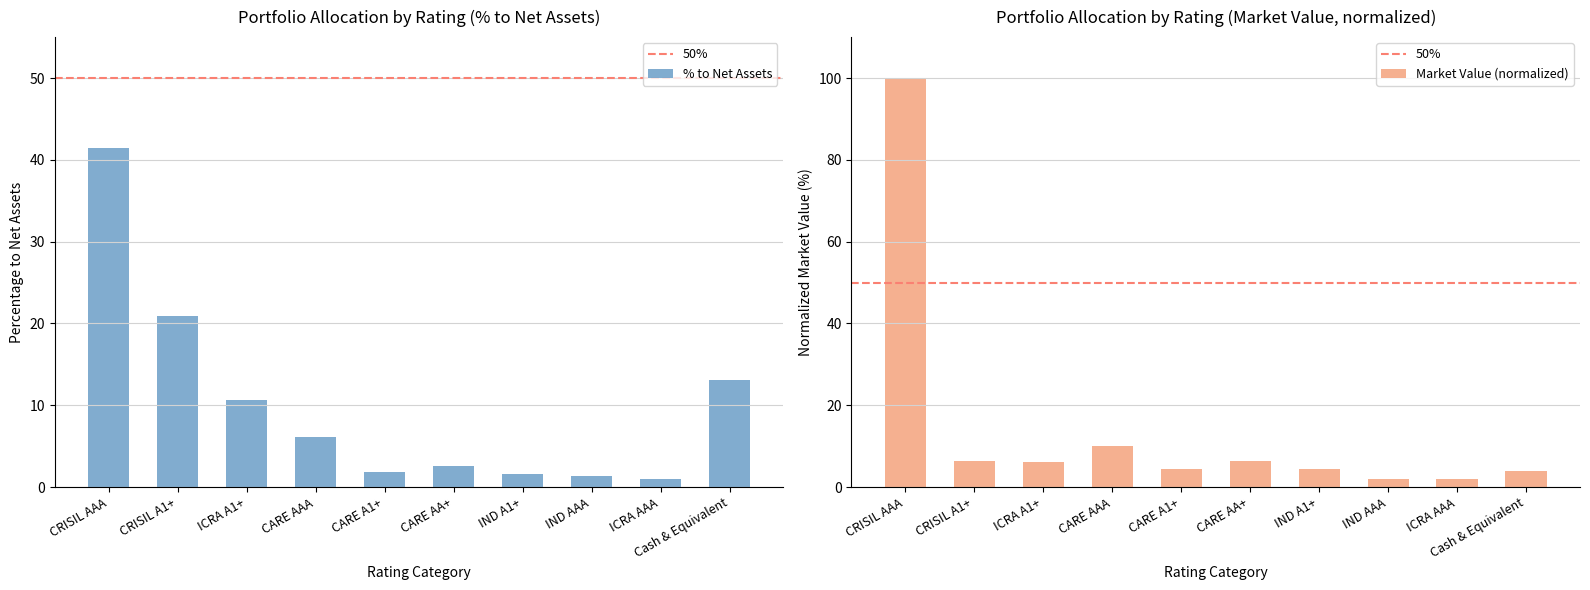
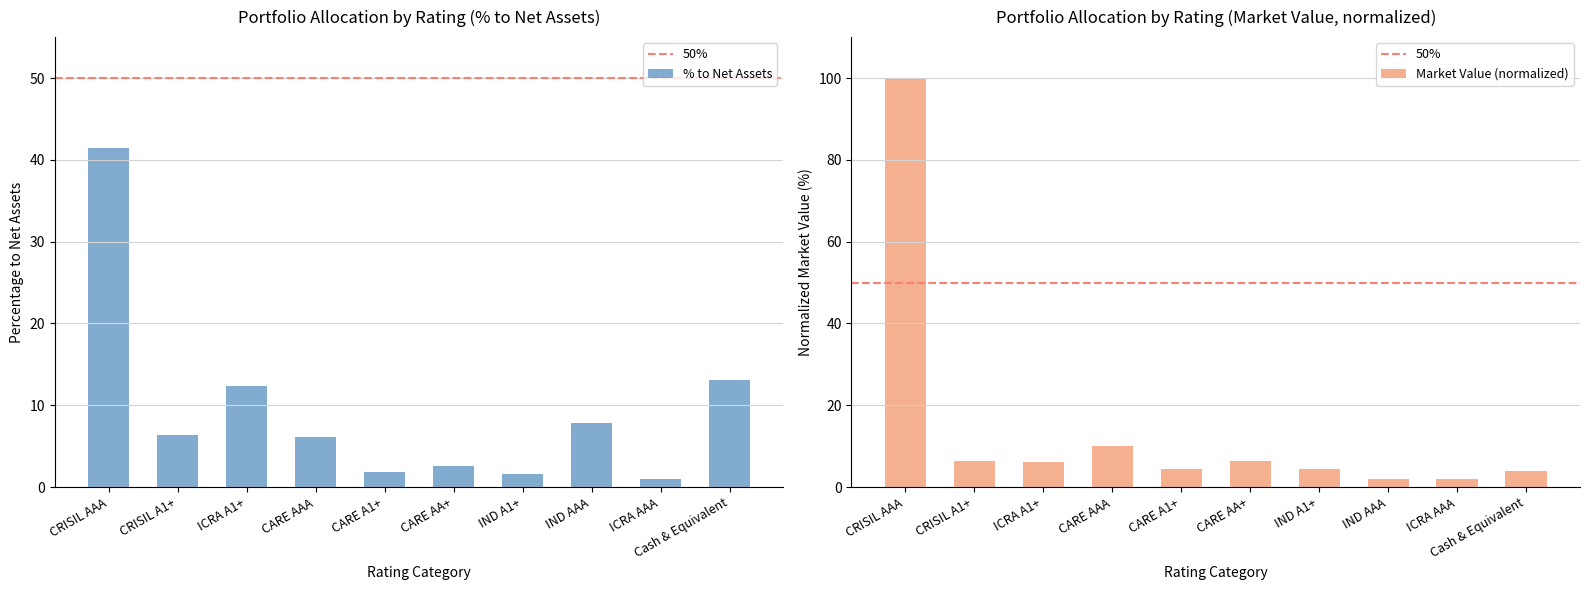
Portfolio Allocation by Rating (% to Net Assets), CRISIL A1+: 21 -> 6
Portfolio Allocation by Rating (% to Net Assets), ICRA A1+: 11 -> 12
Portfolio Allocation by Rating (% to Net Assets), IND AAA: 1 -> 8
